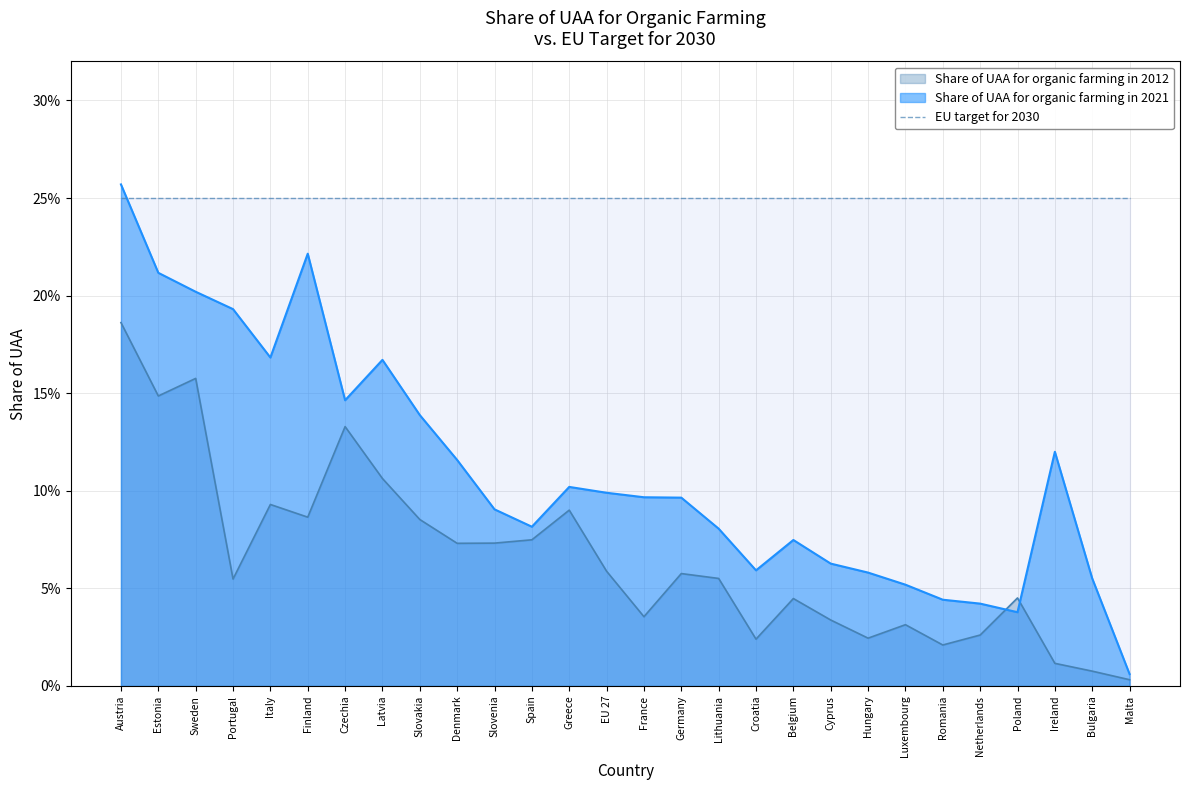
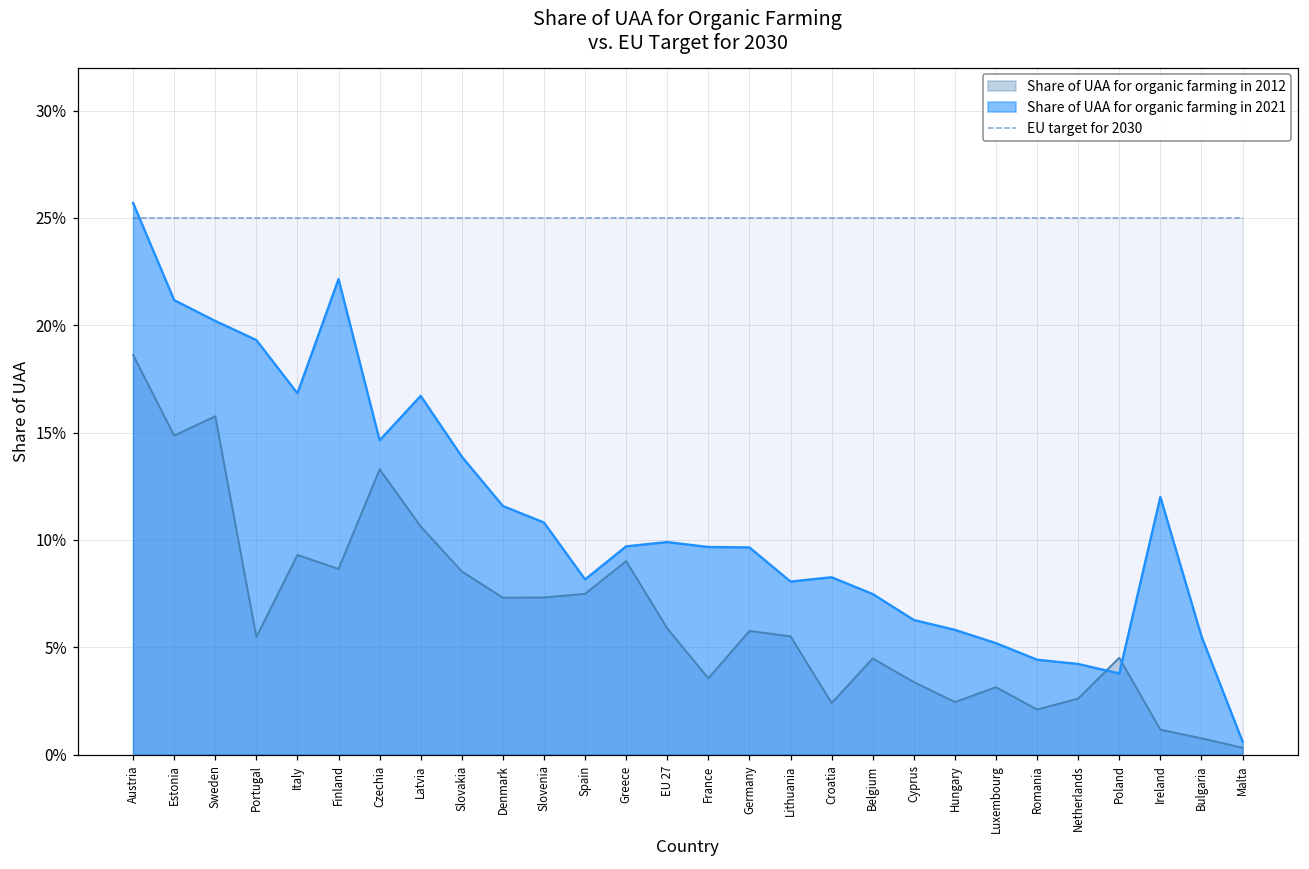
Share of UAA for organic farming in 2021, Slovenia: 9.0% -> 10.8%
Share of UAA for organic farming in 2021, Greece: 10.2% -> 9.7%
Share of UAA for organic farming in 2021, Croatia: 5.9% -> 8.3%
